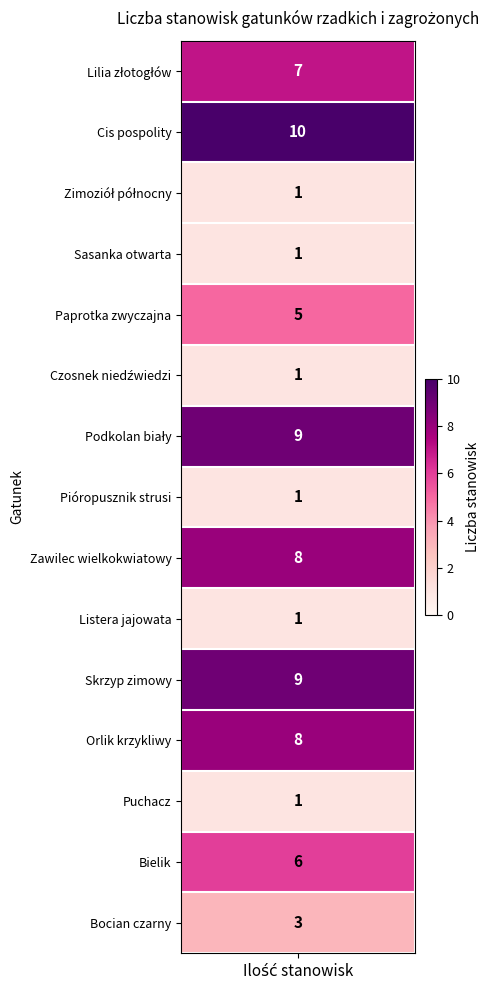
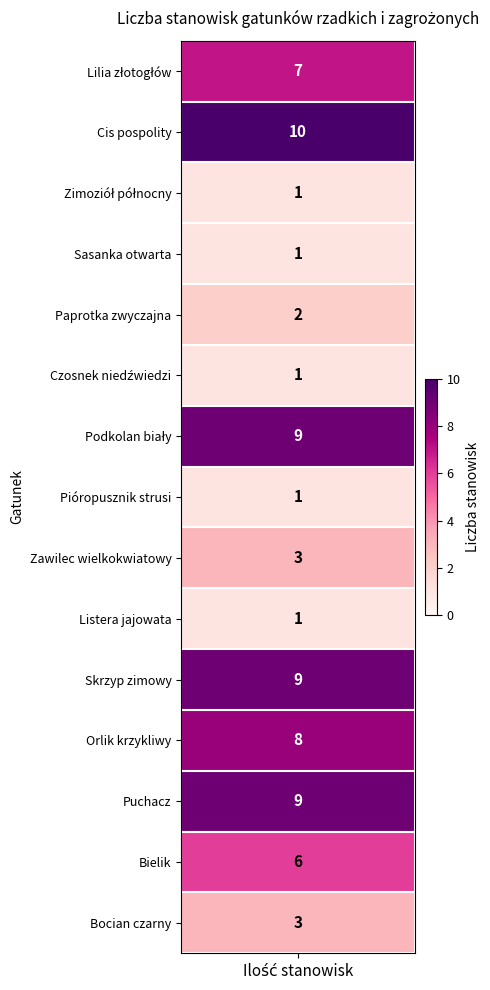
Paprotka zwyczajna, Ilość stanowisk: 5 -> 2
Zawilec wielkokwiatowy, Ilość stanowisk: 8 -> 3
Puchacz, Ilość stanowisk: 1 -> 9
